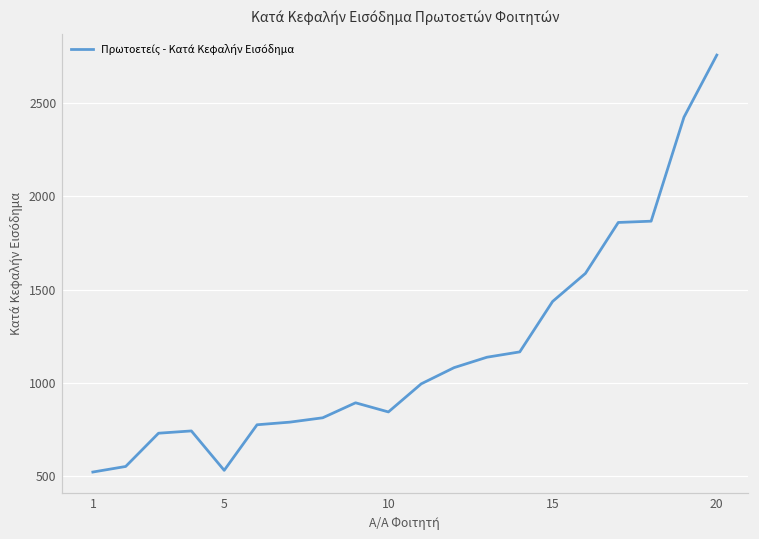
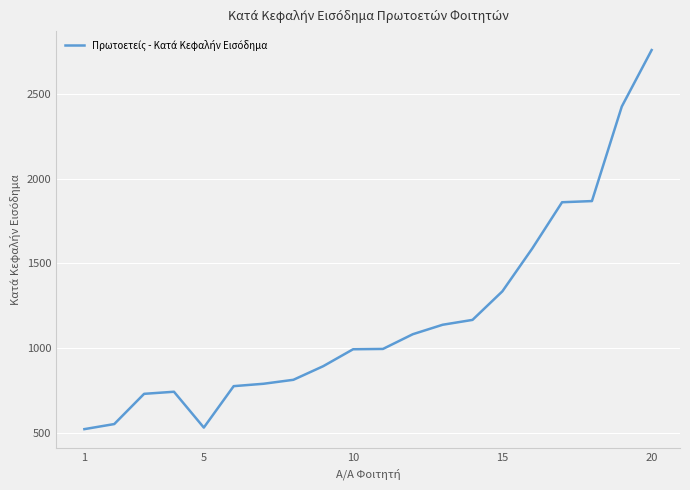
10: 840 -> 990
15: 1440 -> 1330
